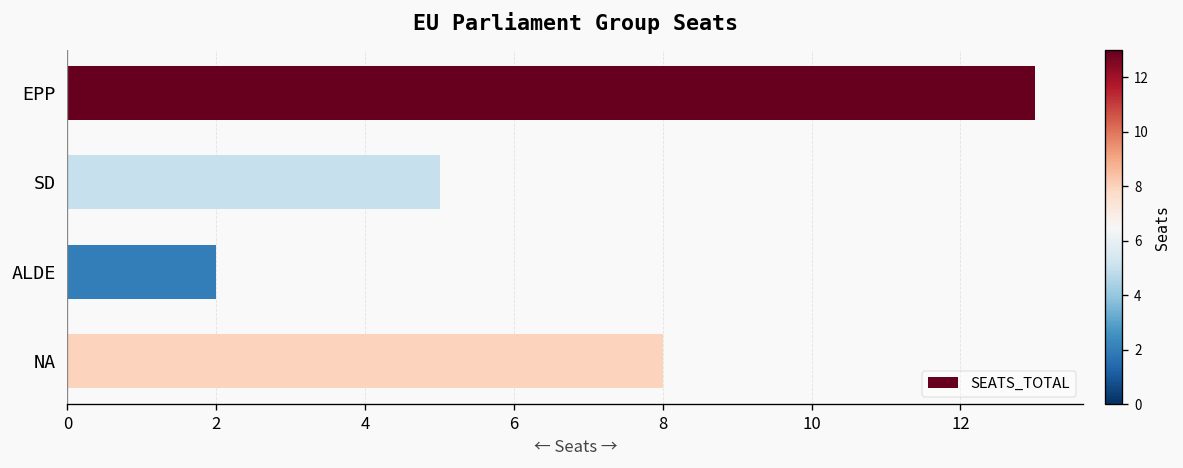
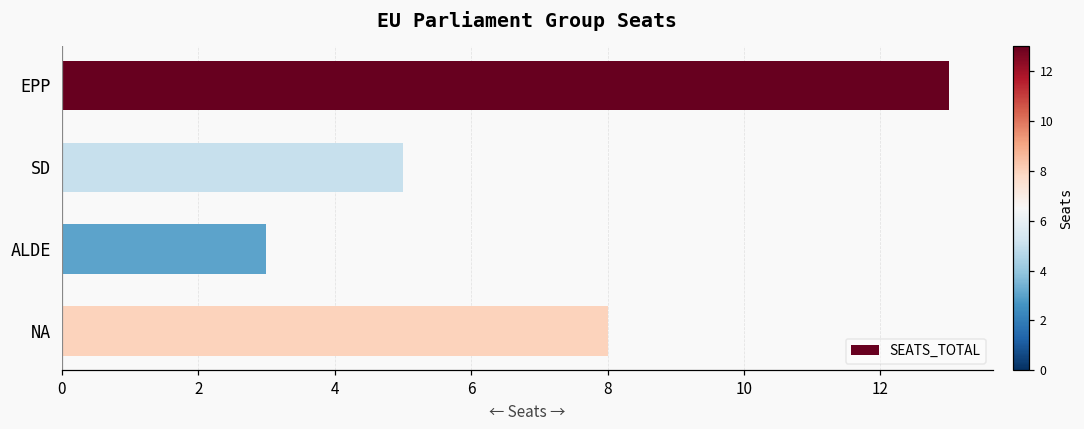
ALDE: 2 -> 3
